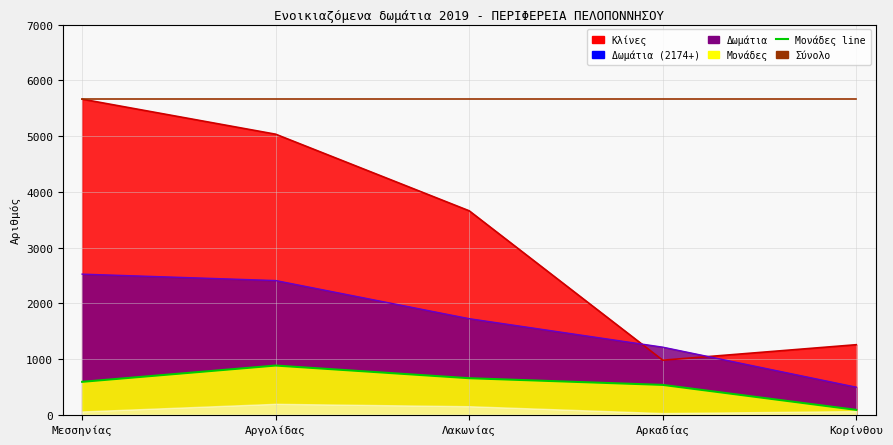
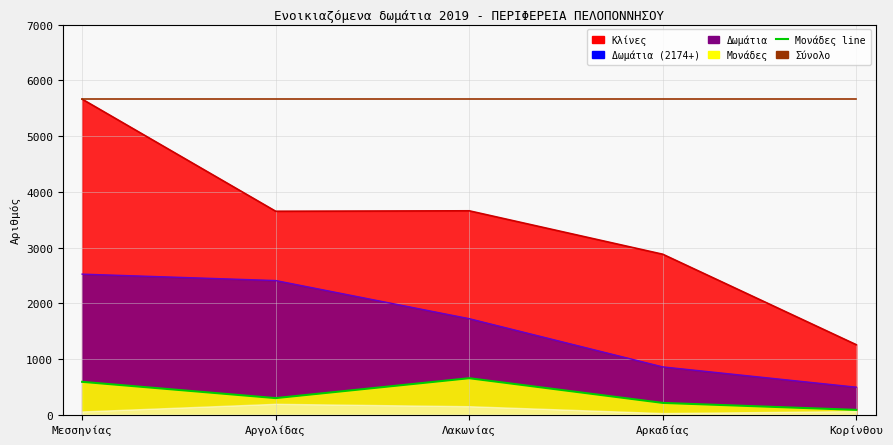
Κλίνες, Αργολίδας: 5000 -> 3700
Μονάδες, Αργολίδας: 900 -> 300
Κλίνες, Αρκαδίας: 1000 -> 2900
Δωμάτια, Αρκαδίας: 1200 -> 900
Μονάδες, Αρκαδίας: 500 -> 200
